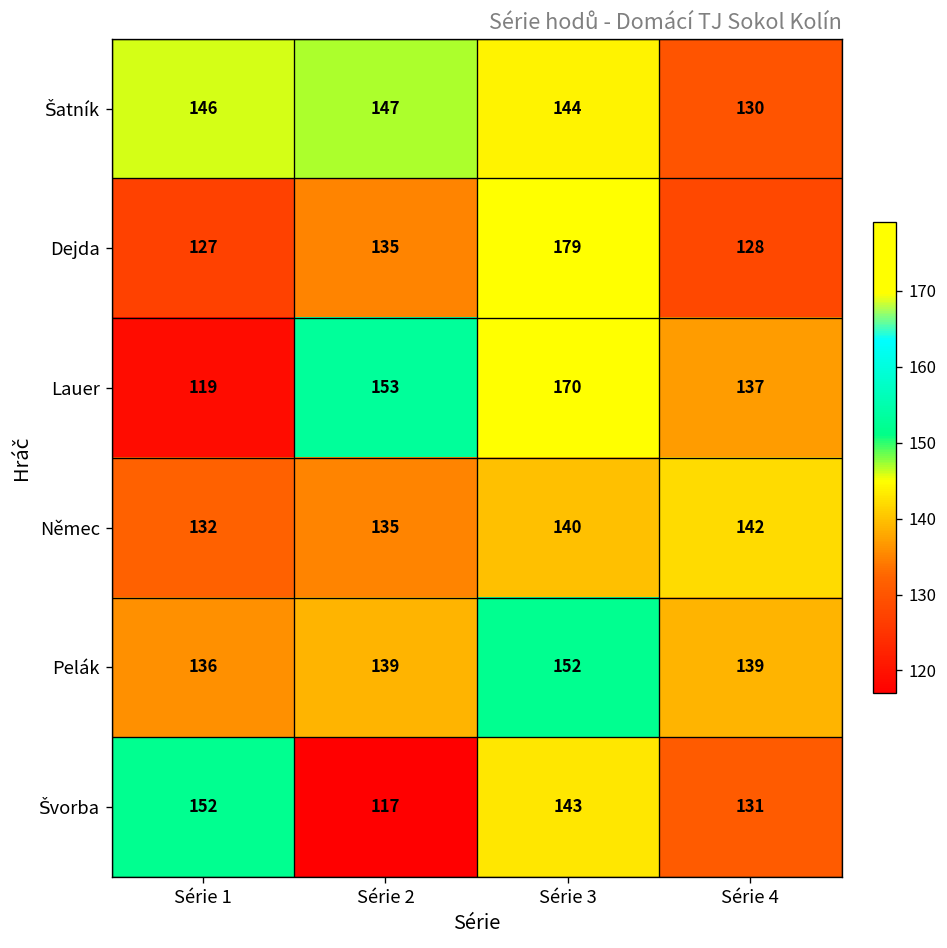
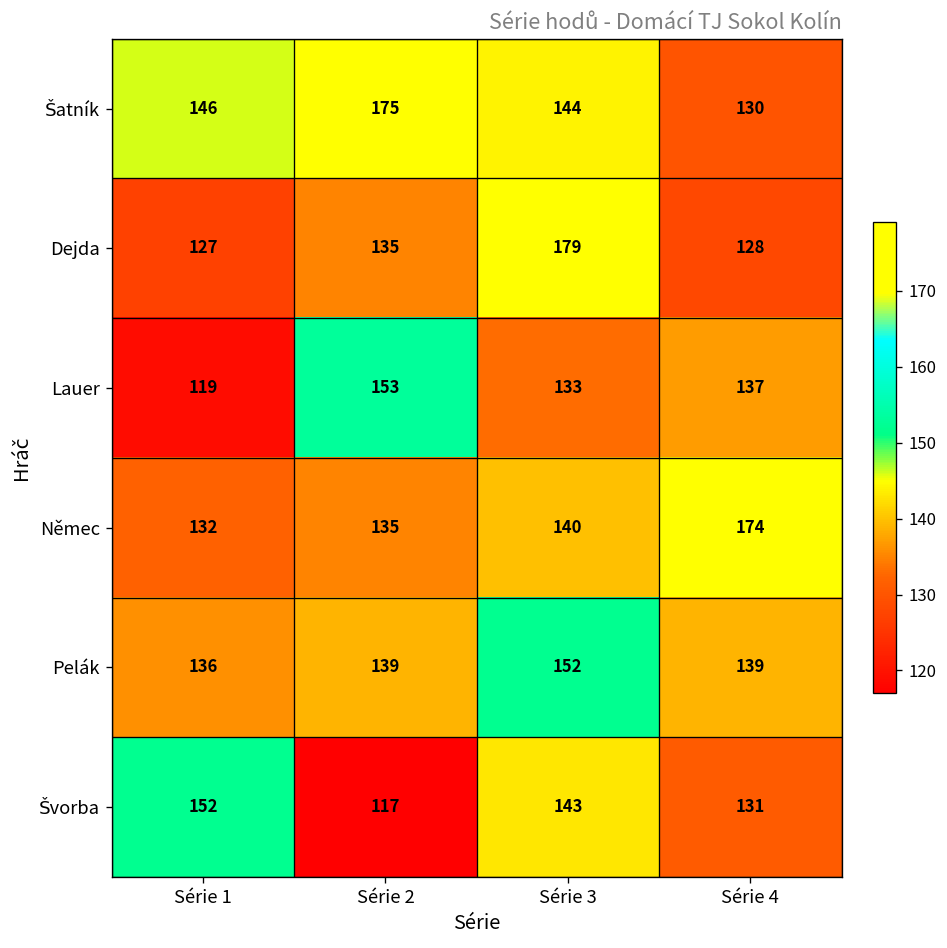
Šatník, Série 2: 147 -> 175
Lauer, Série 3: 170 -> 133
Němec, Série 4: 142 -> 174
